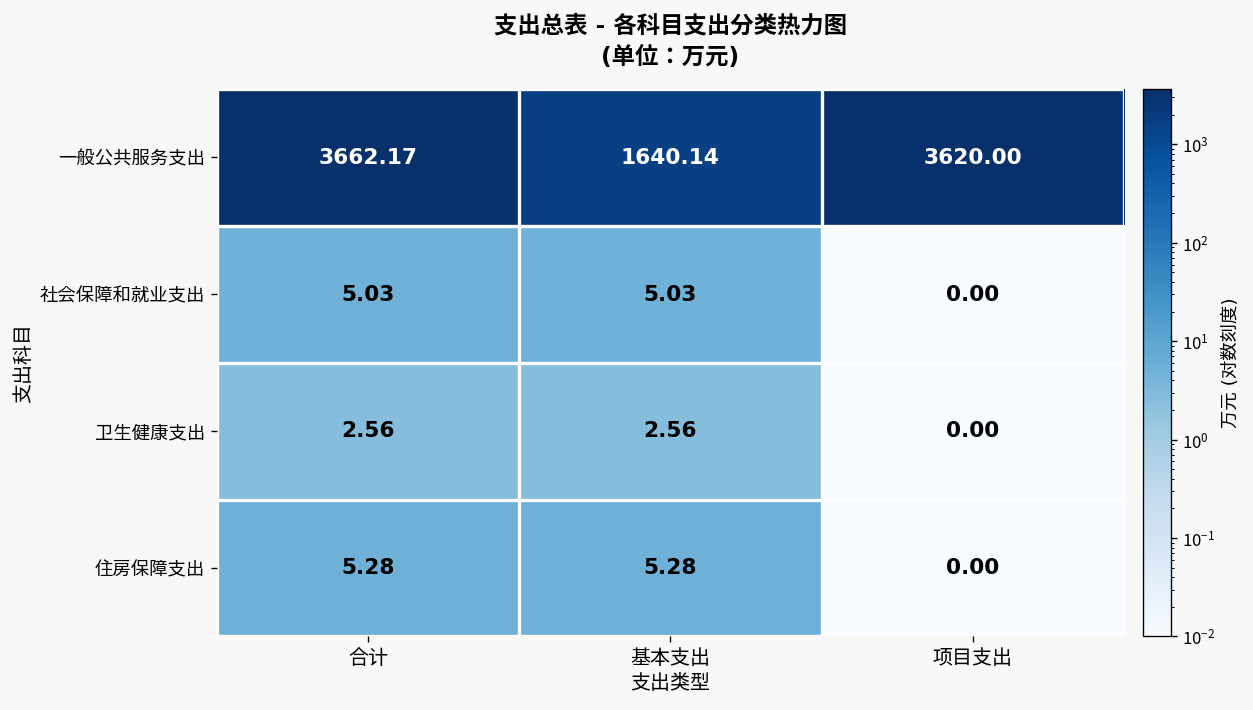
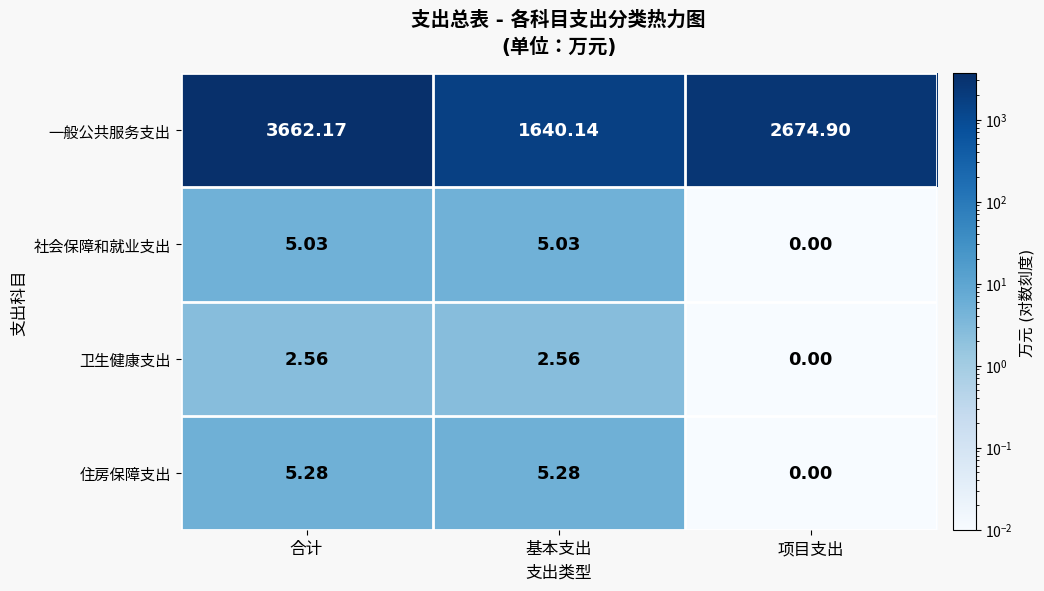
一般公共服务支出, 项目支出: 3620.00 -> 2674.90
